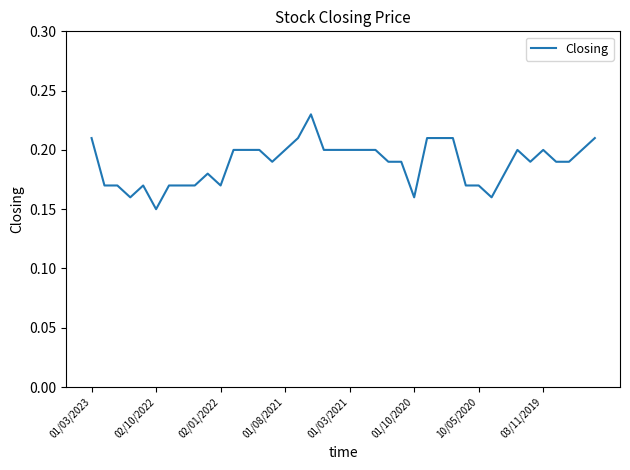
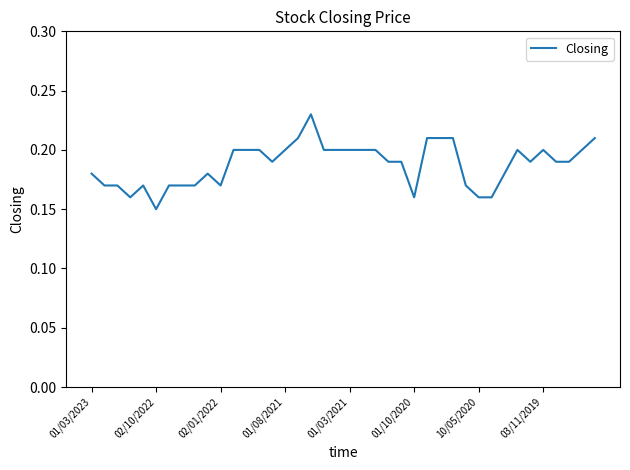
01/03/2023: 0.21 -> 0.18
10/05/2020: 0.17 -> 0.16
